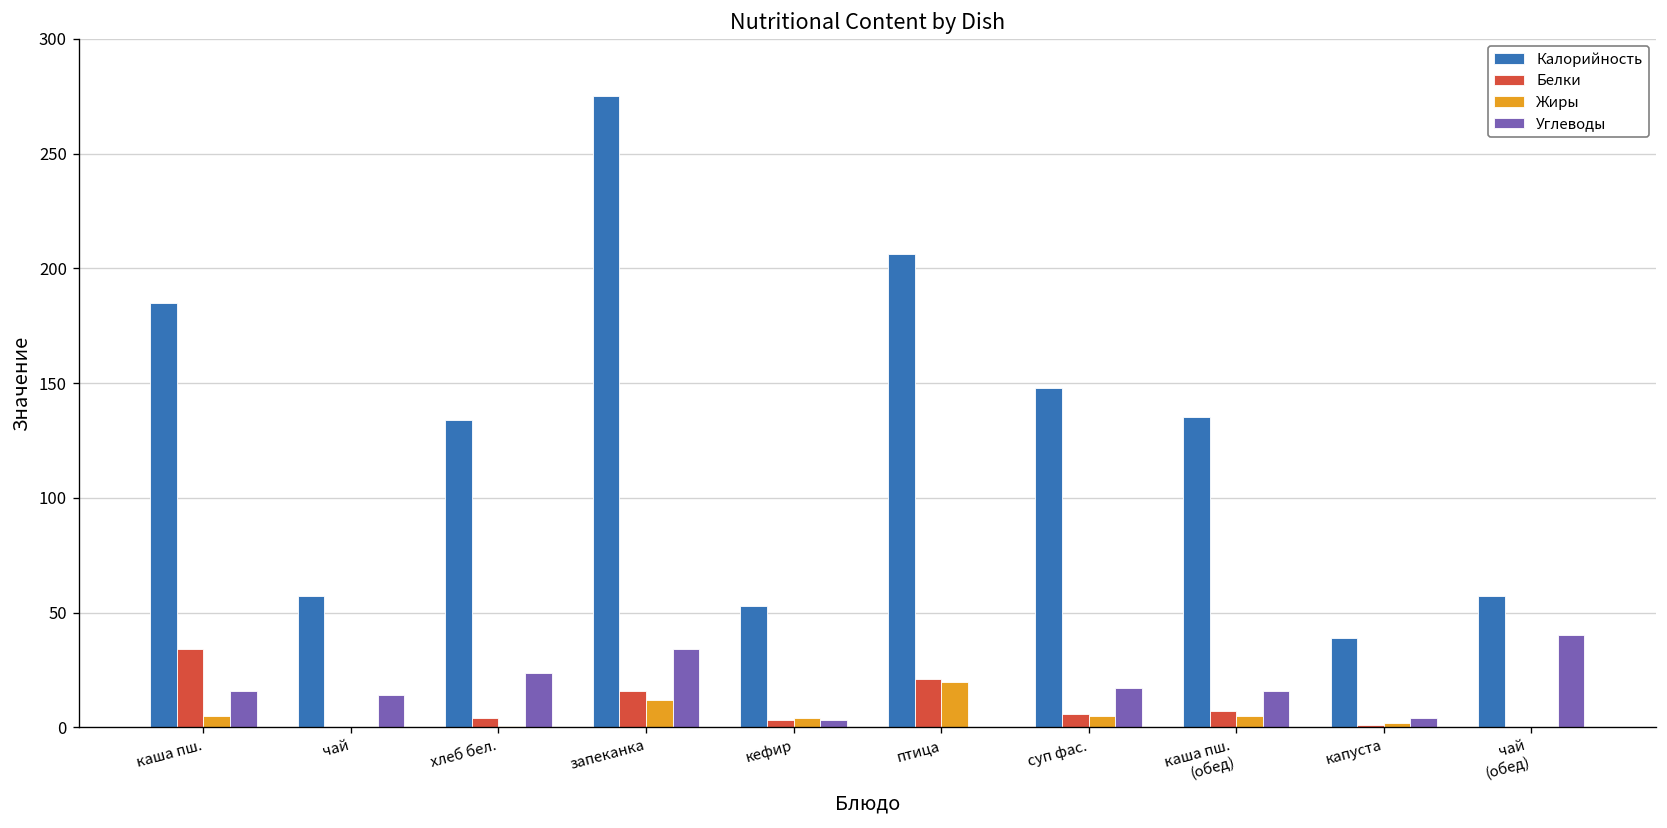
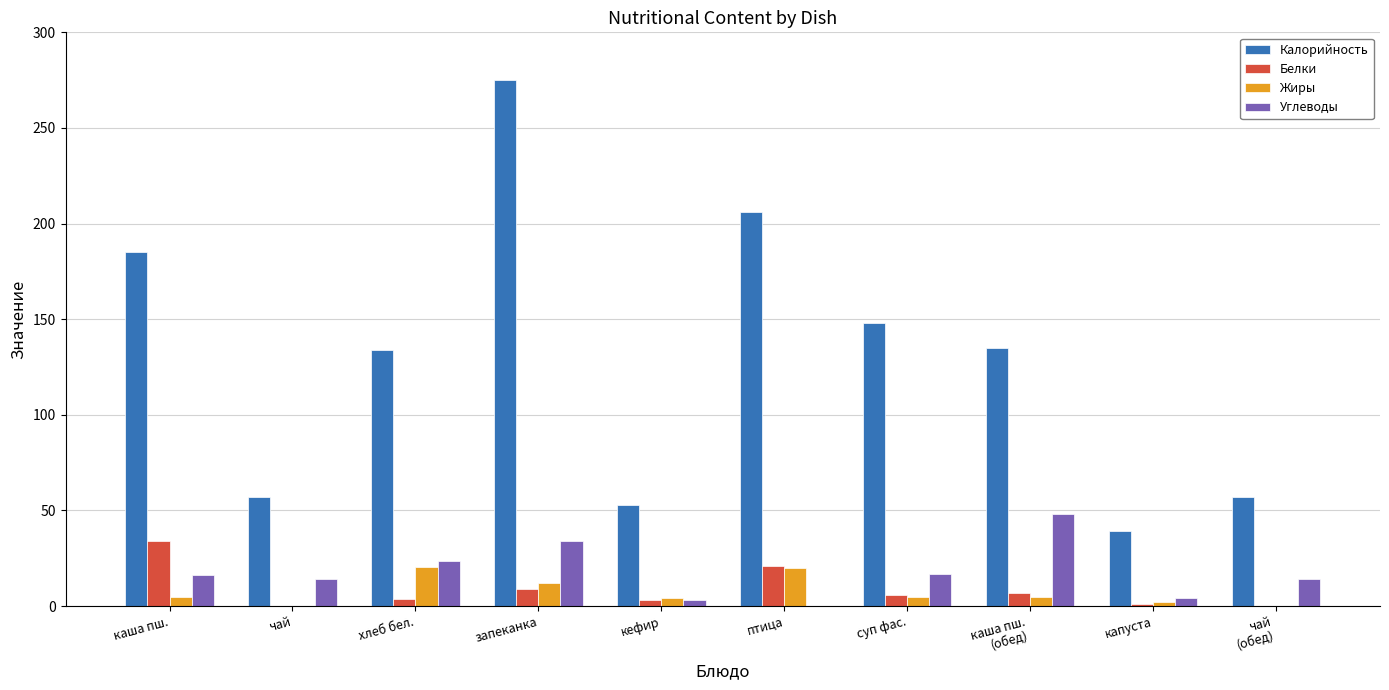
Жиры, хлеб бел.: 0 -> 21
Белки, запеканка: 16 -> 9
Углеводы, каша пш. (обед): 16 -> 48
Углеводы, чай (обед): 40 -> 14
